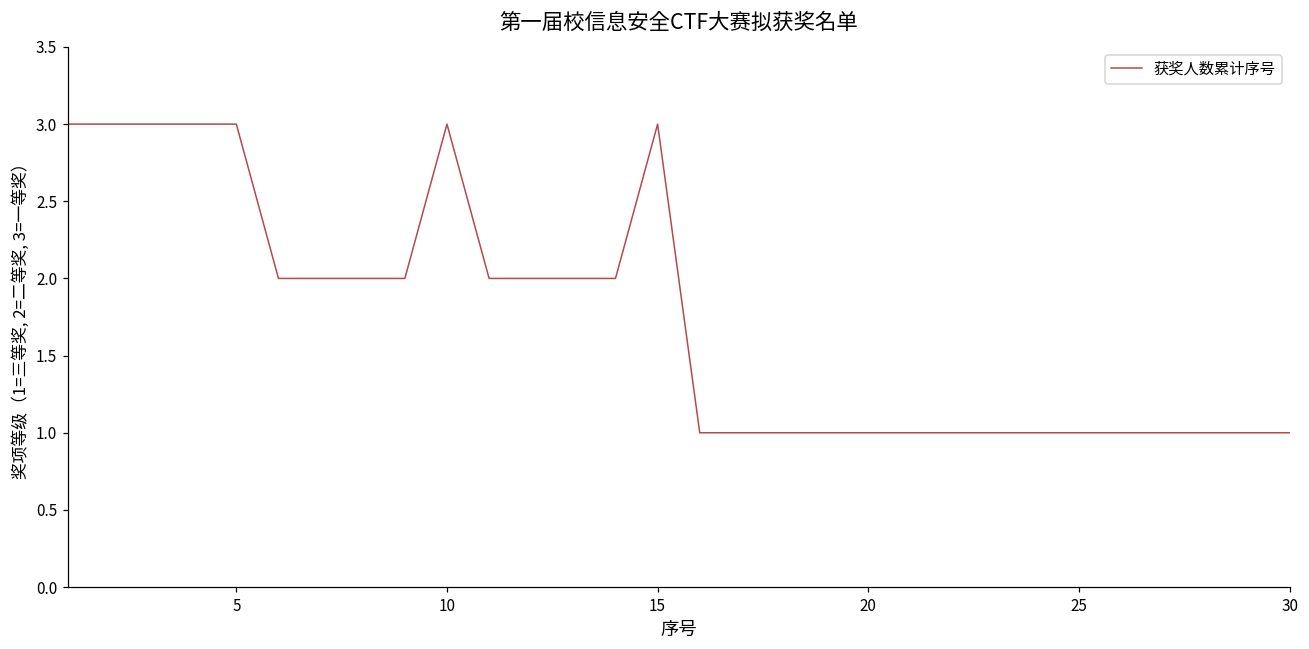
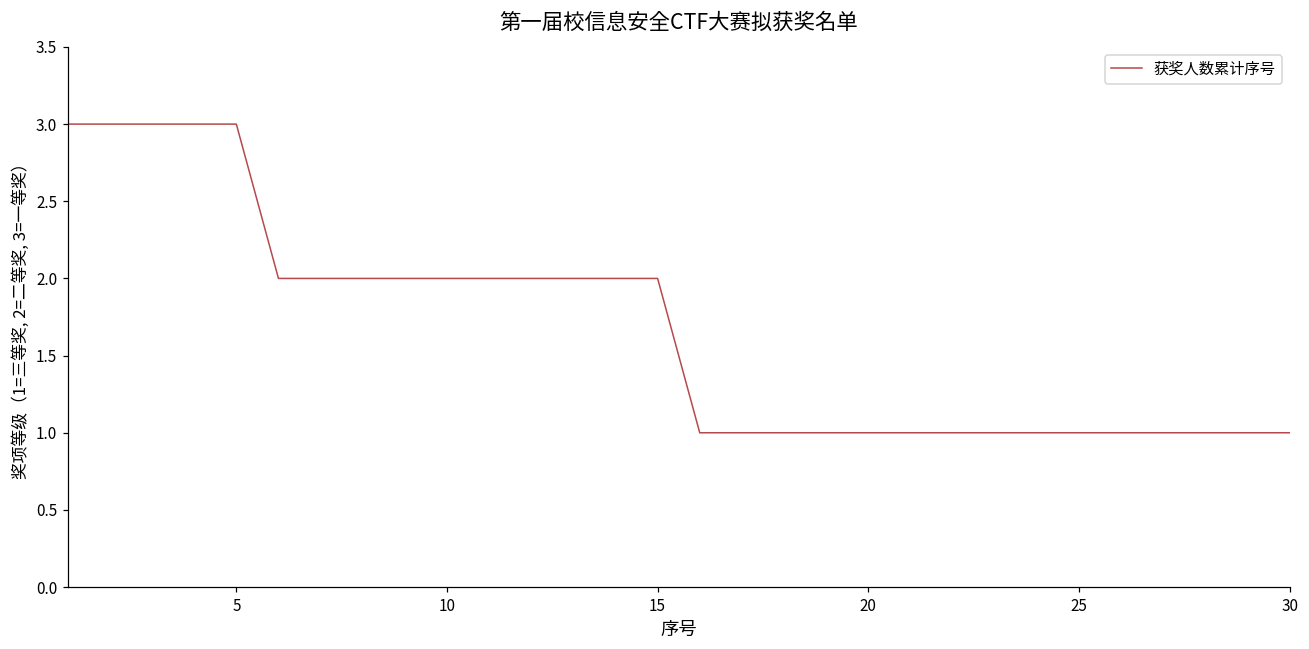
10: 3 -> 2
15: 3 -> 2
